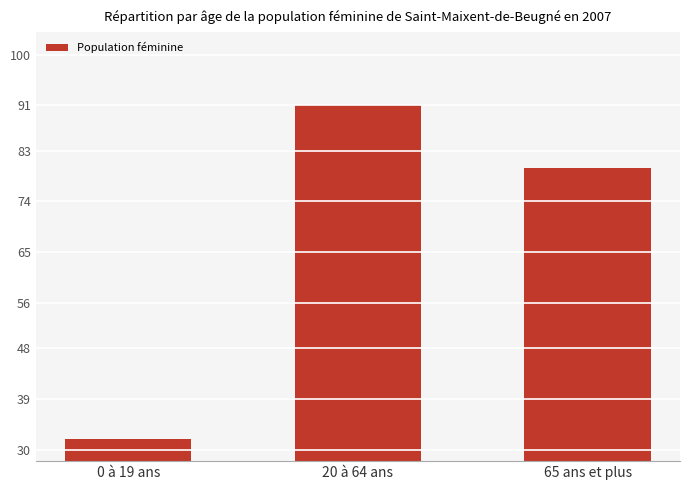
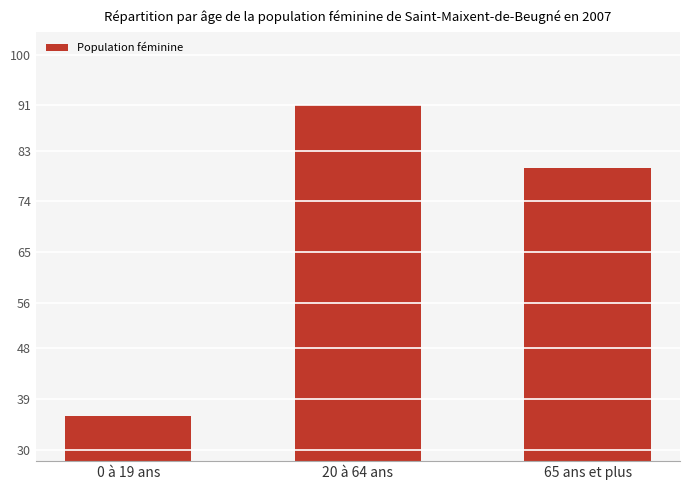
0 à 19 ans: 32 -> 36
